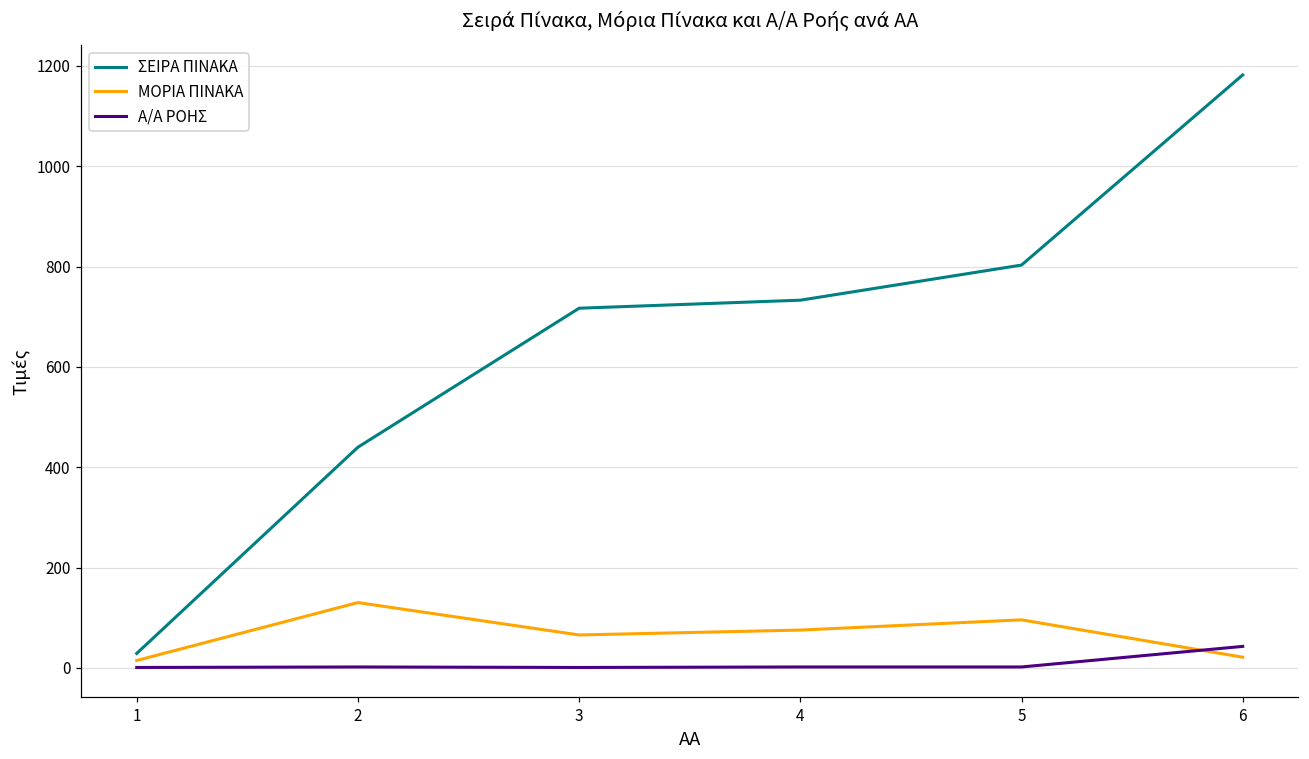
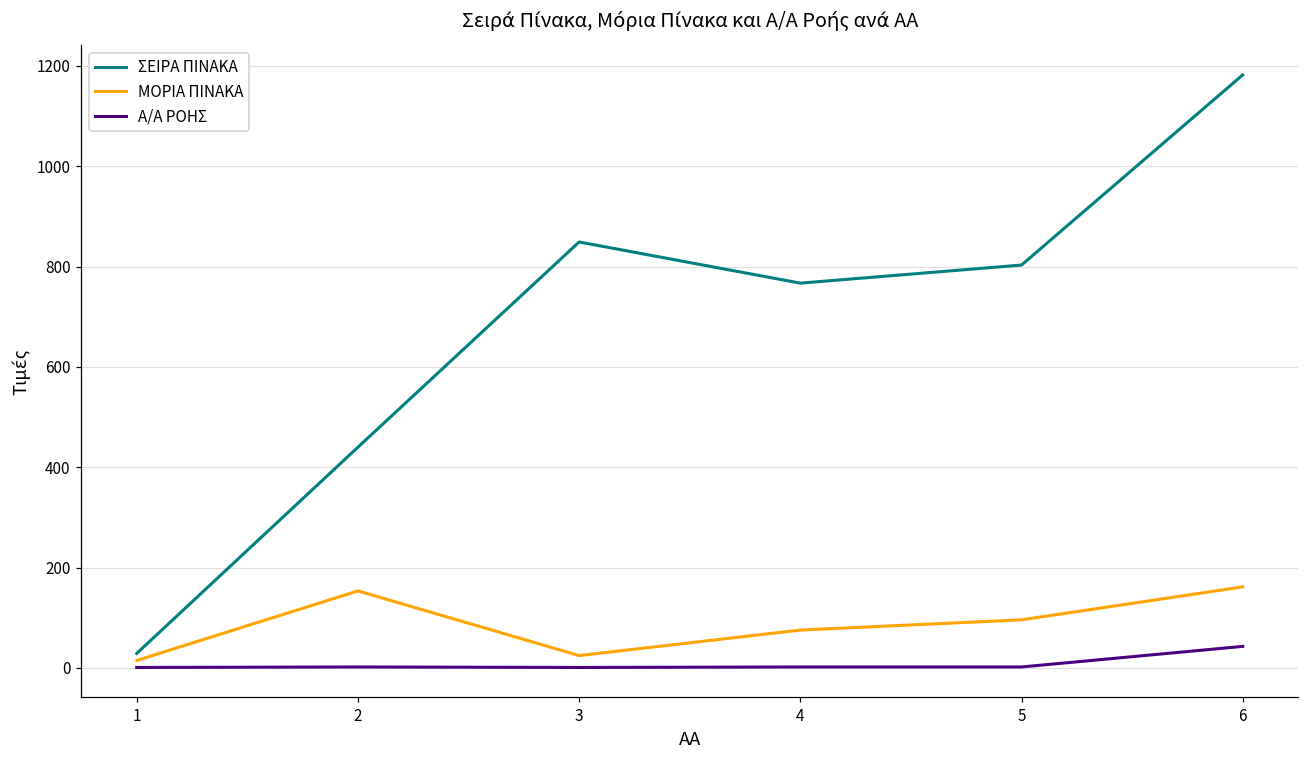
ΜΟΡΙΑ ΠΙΝΑΚΑ, 2: 130 -> 150
ΣΕΙΡΑ ΠΙΝΑΚΑ, 3: 720 -> 850
ΜΟΡΙΑ ΠΙΝΑΚΑ, 3: 70 -> 20
ΣΕΙΡΑ ΠΙΝΑΚΑ, 4: 730 -> 770
ΜΟΡΙΑ ΠΙΝΑΚΑ, 6: 20 -> 160
